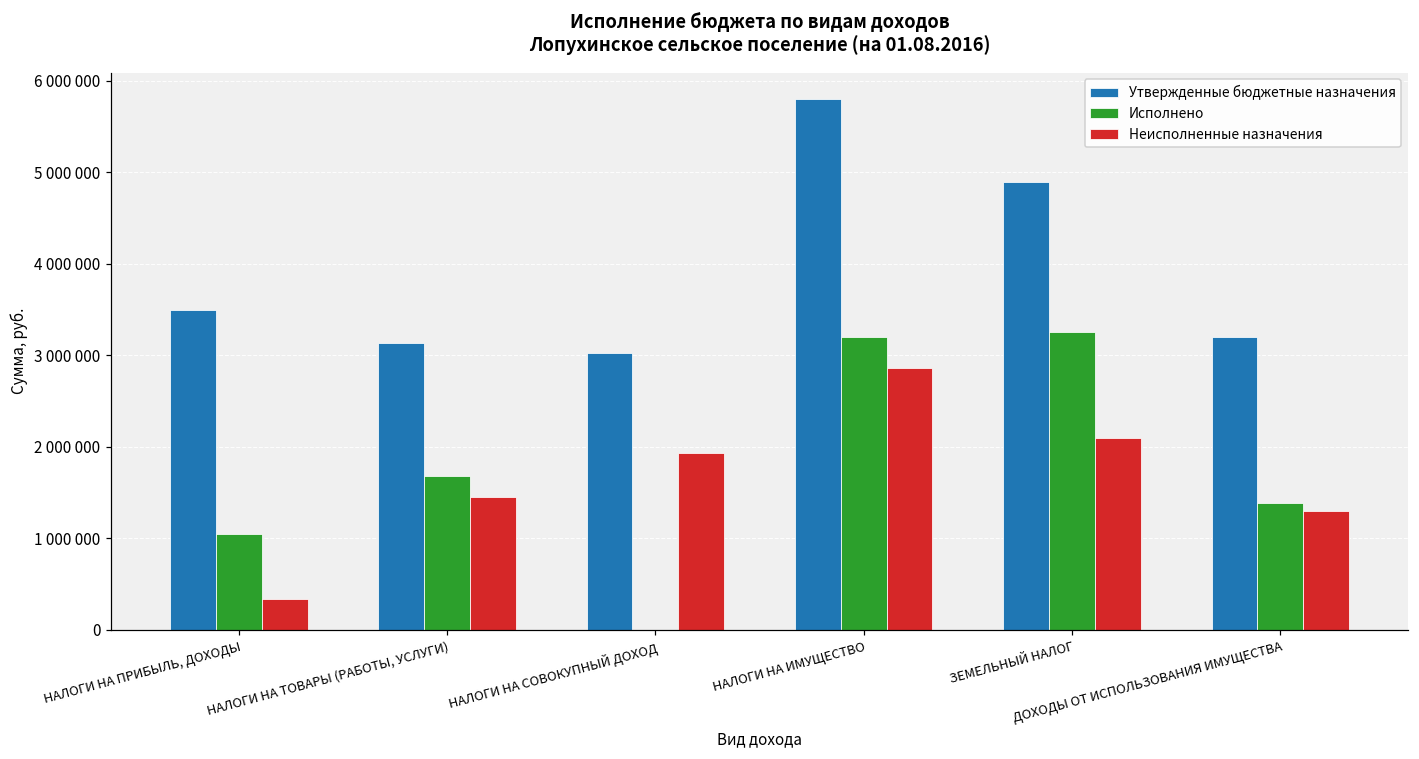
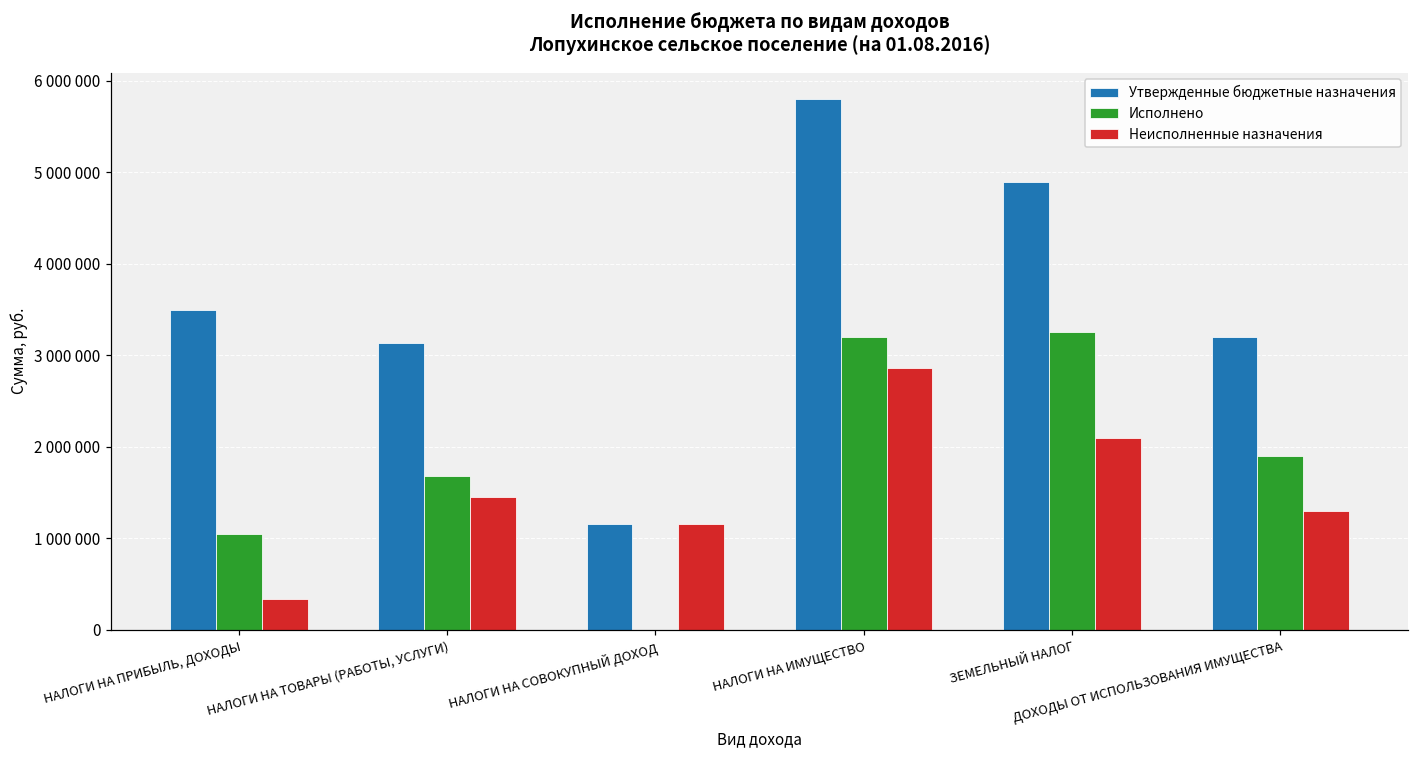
Утвержденные бюджетные назначения, НАЛОГИ НА СОВОКУПНЫЙ ДОХОД: 3000000 -> 1200000
Неисполненные назначения, НАЛОГИ НА СОВОКУПНЫЙ ДОХОД: 1900000 -> 1200000
Исполнено, ДОХОДЫ ОТ ИСПОЛЬЗОВАНИЯ ИМУЩЕСТВА: 1400000 -> 1900000
